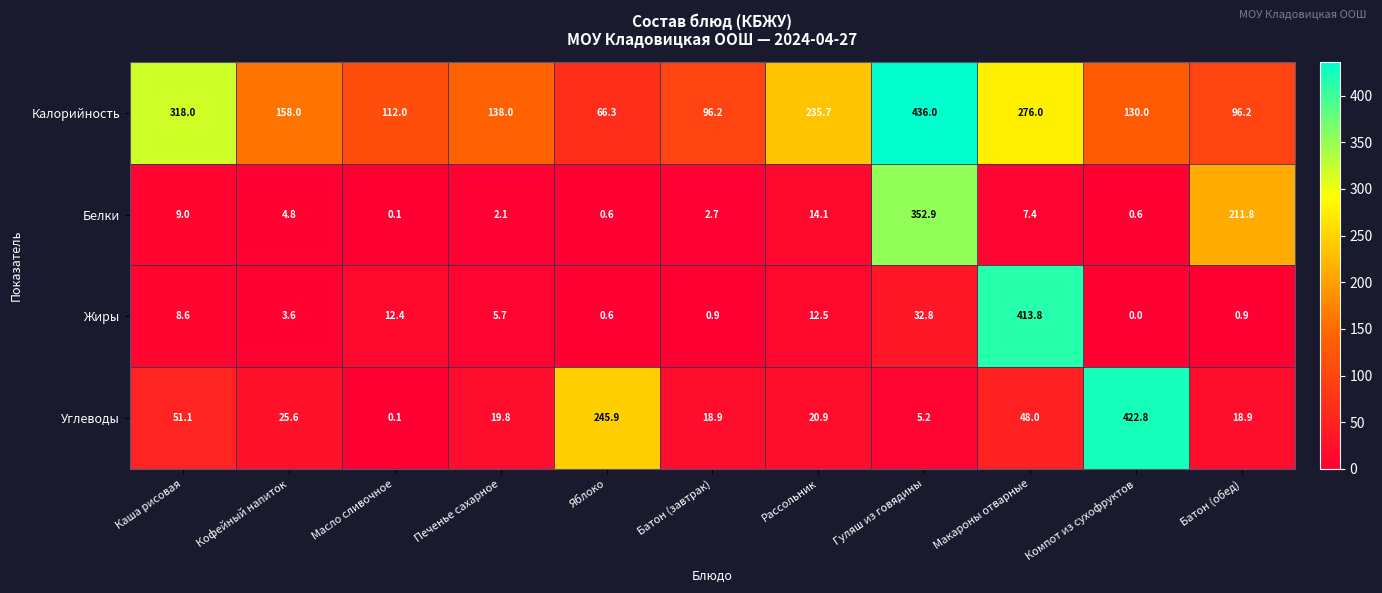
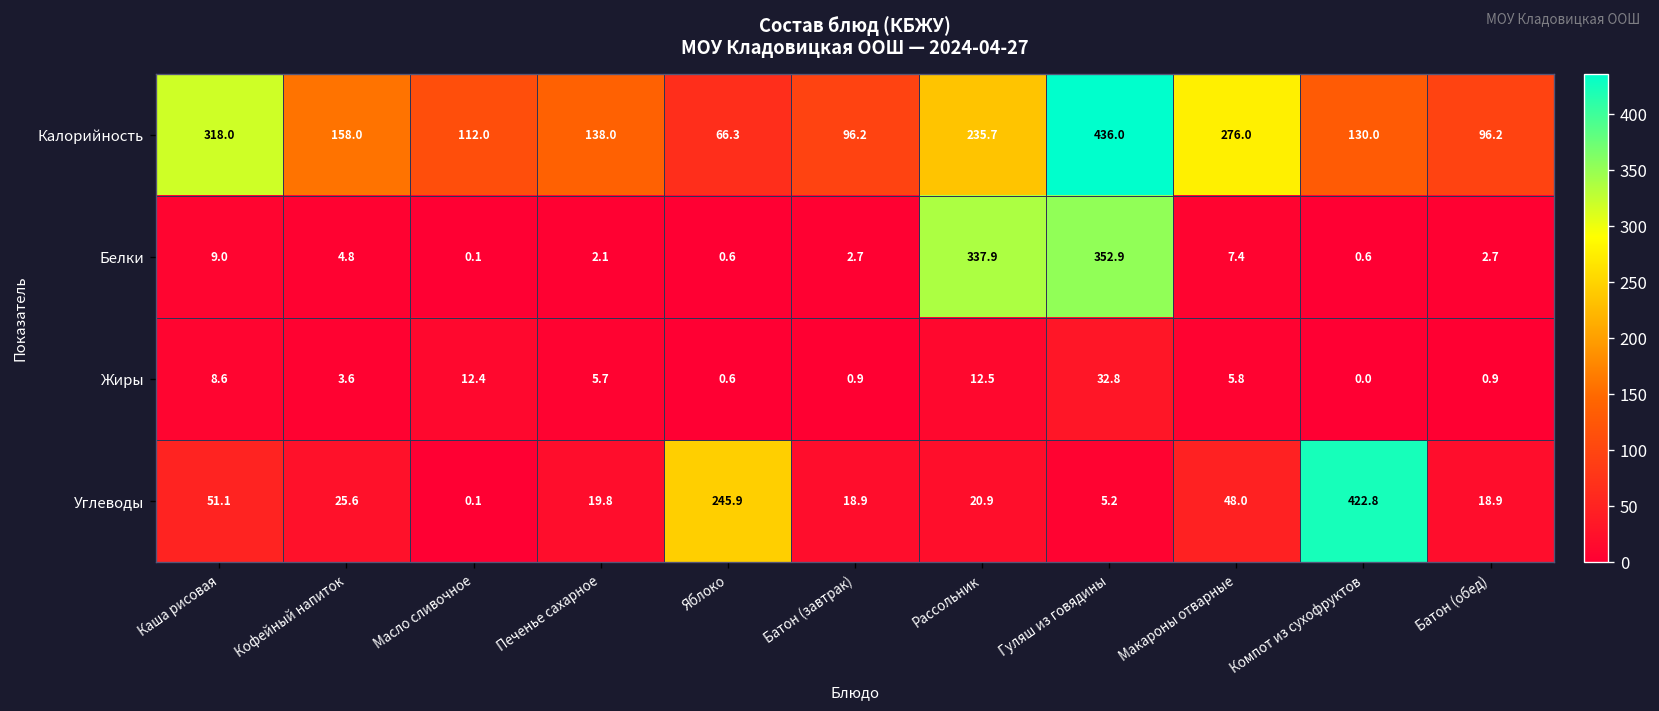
Белки, Рассольник: 14.1 -> 337.9
Белки, Батон (обед): 211.8 -> 2.7
Жиры, Макароны отварные: 413.8 -> 5.8
